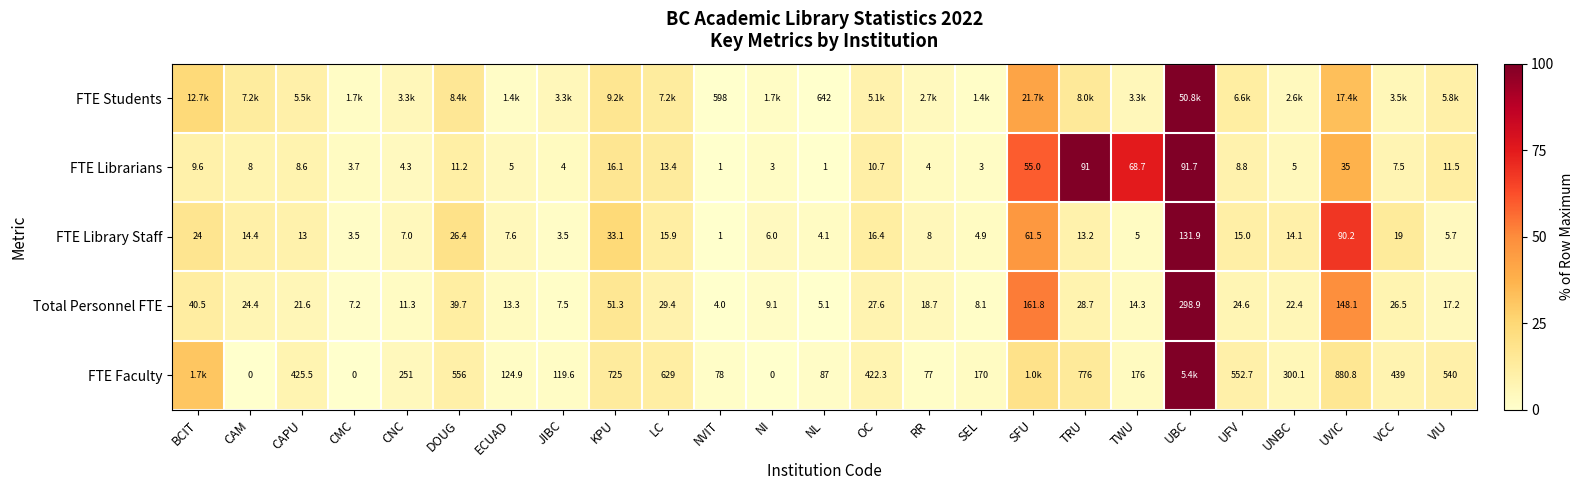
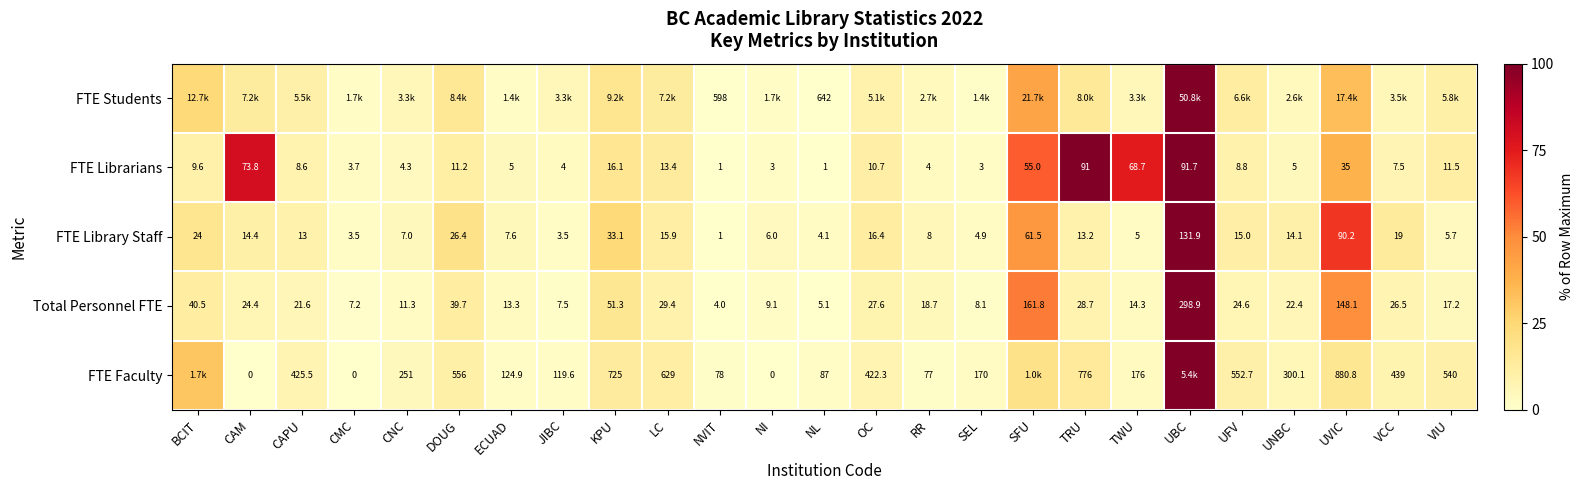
FTE Librarians, CAM: 8 -> 73.8
